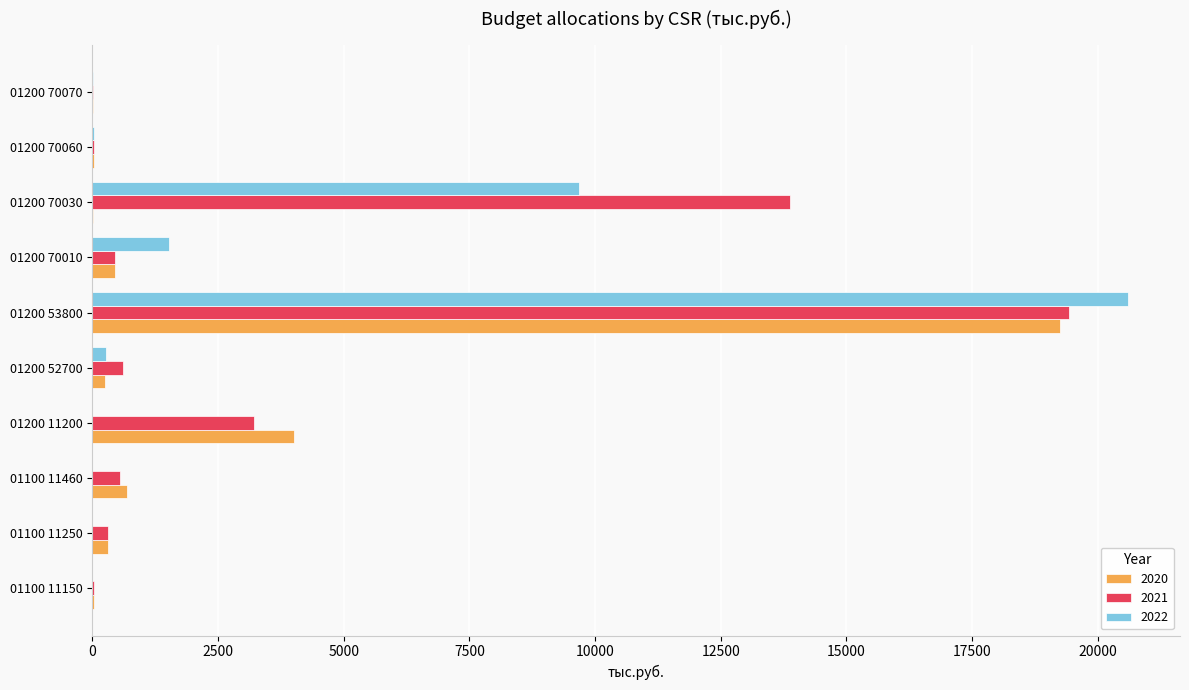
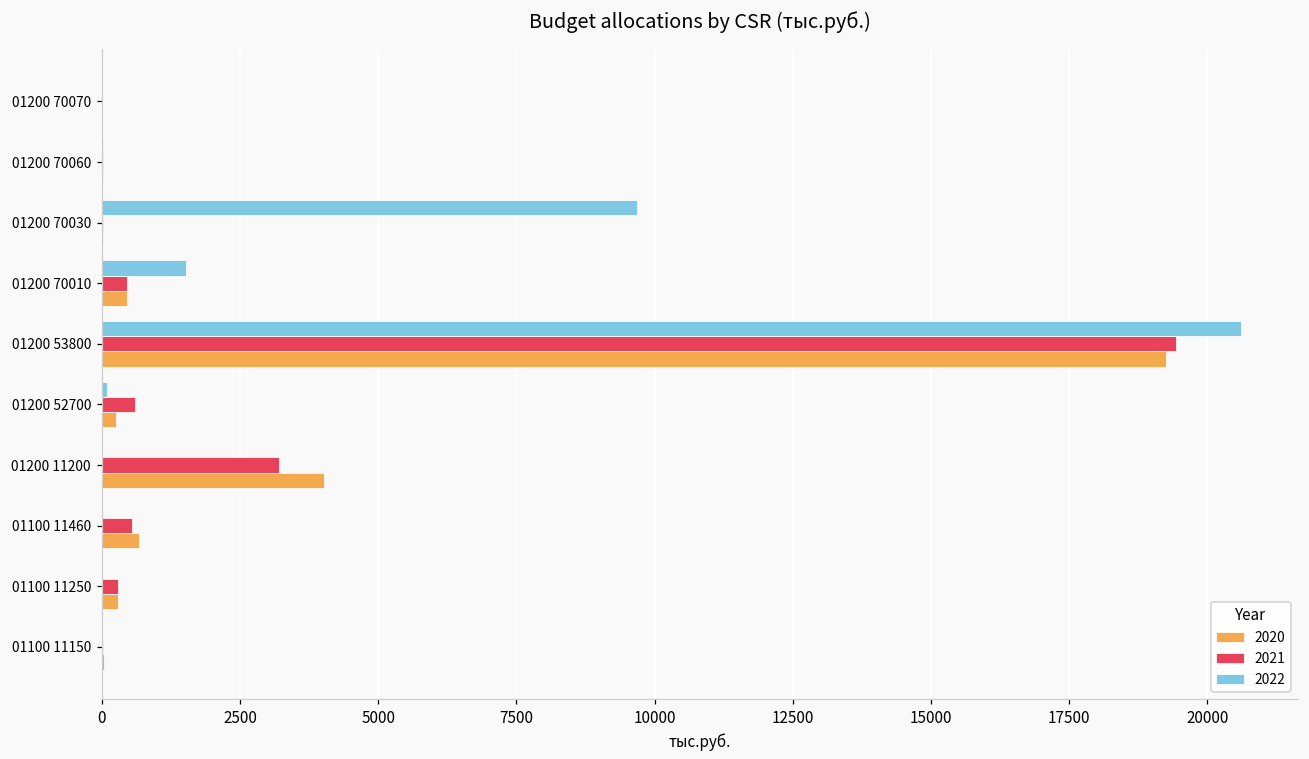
2021, 01200 70030: 13900 -> 0
2022, 01200 52700: 300 -> 100
